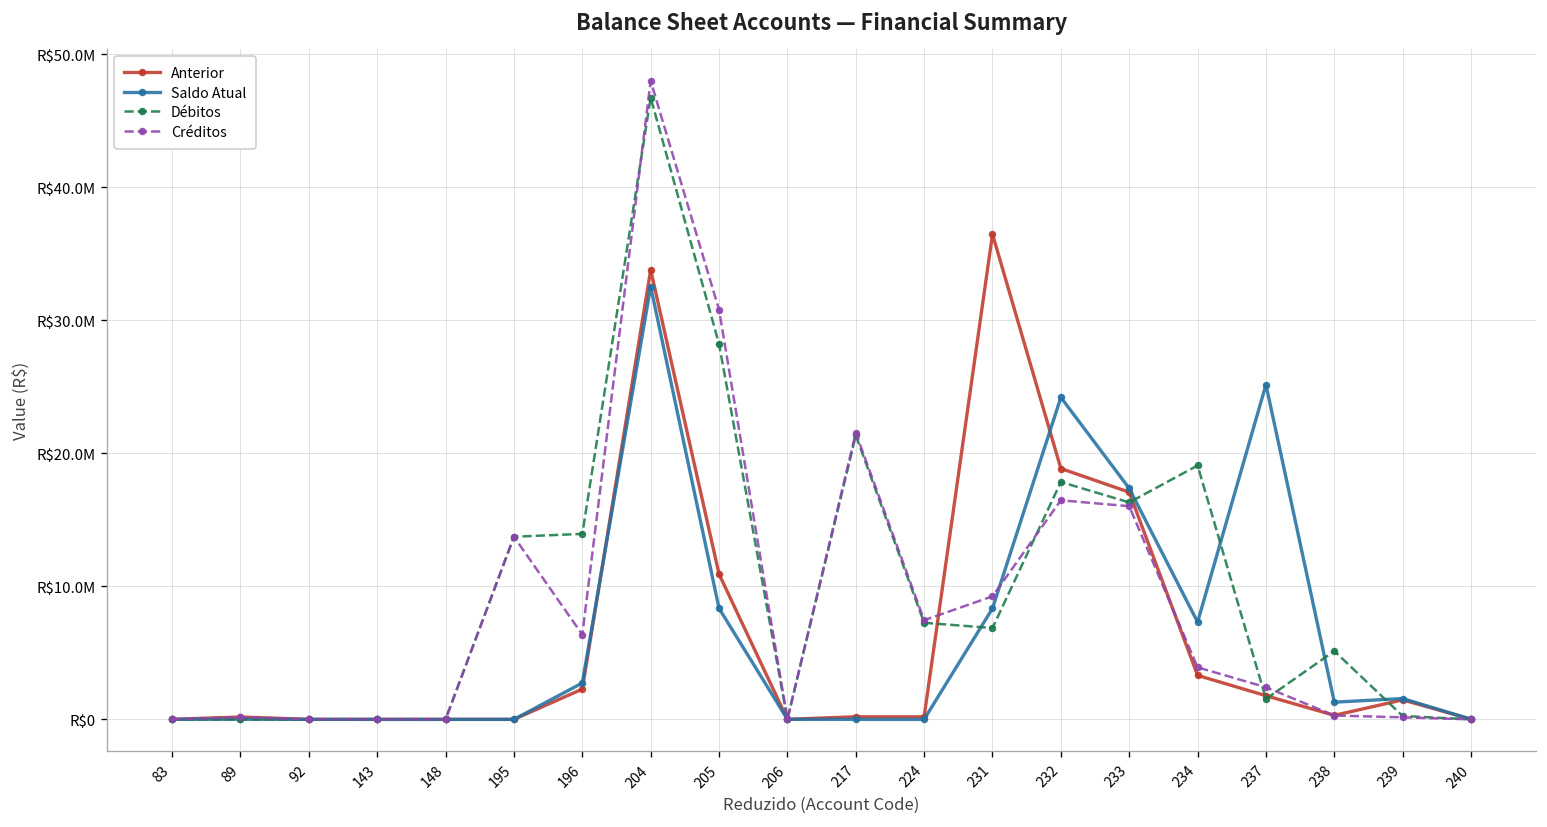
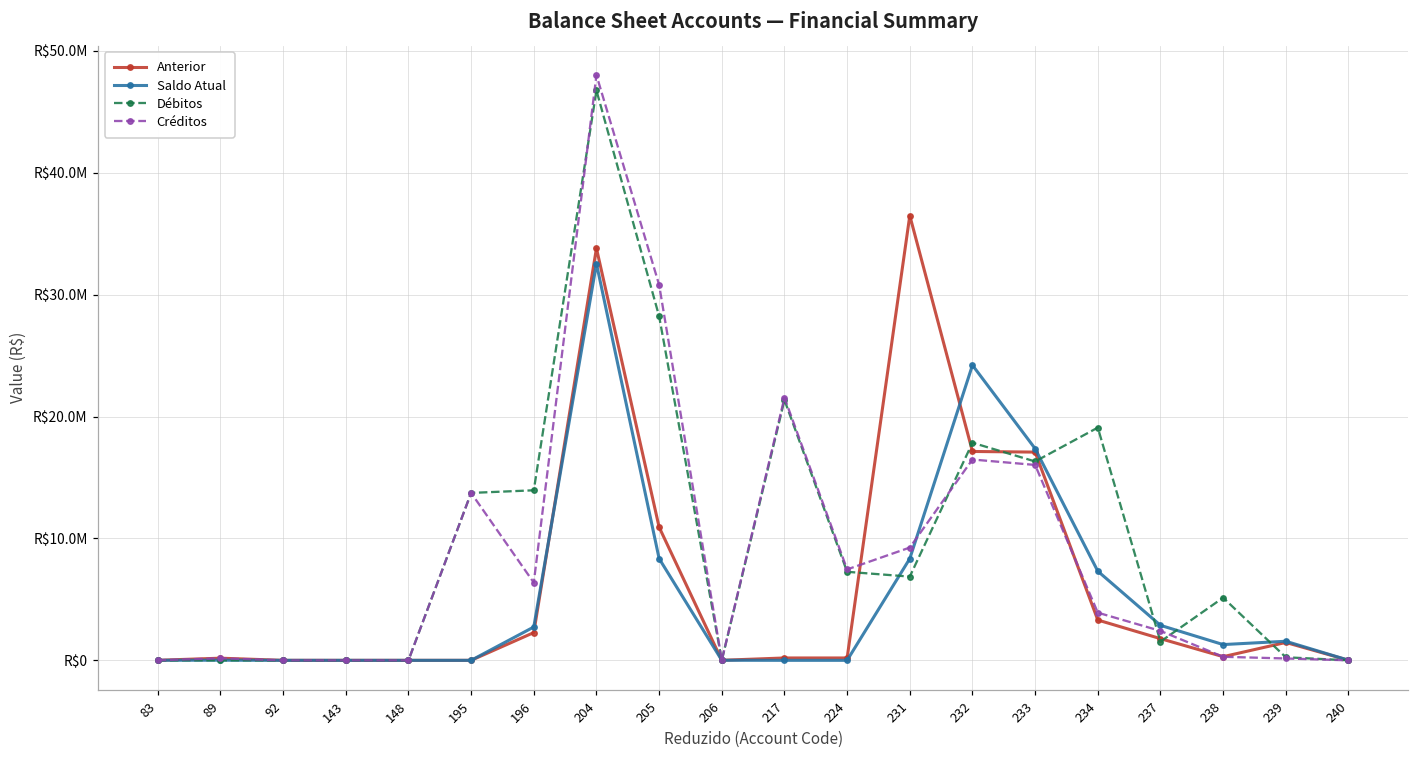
Anterior, 232: R$18900000 -> R$17100000
Saldo Atual, 237: R$25200000 -> R$2900000
